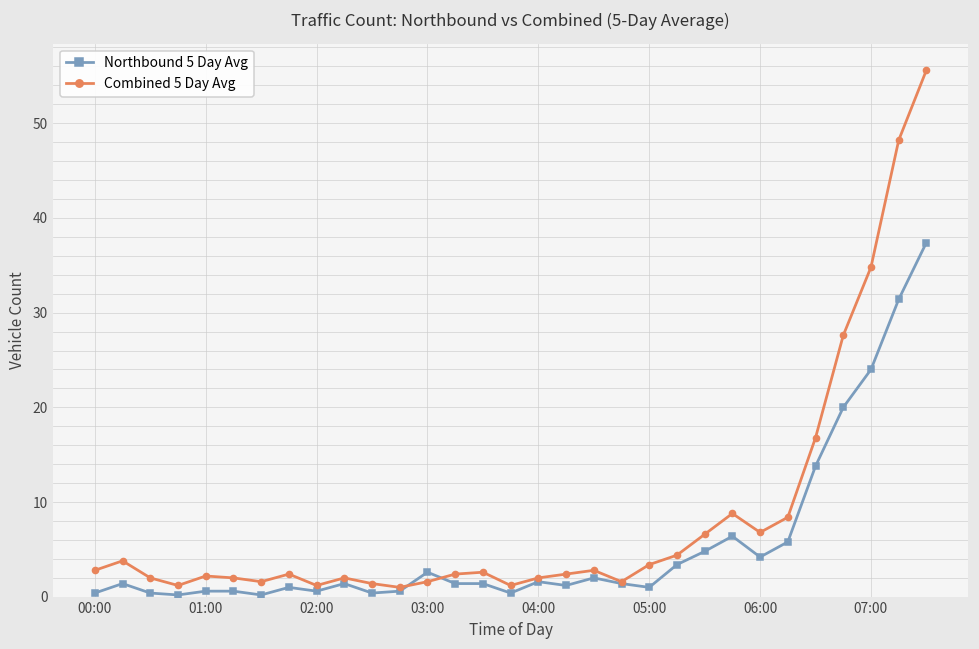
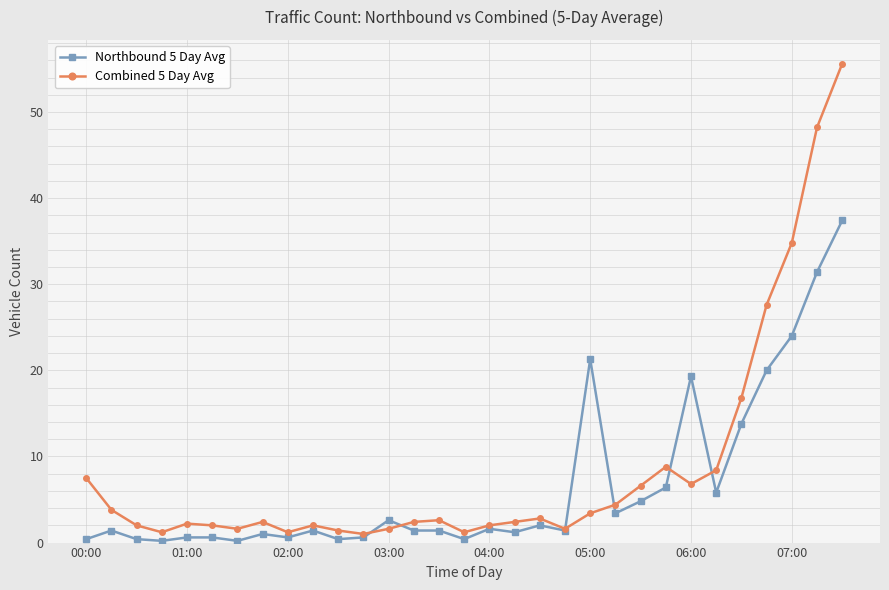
Combined 5 Day Avg, 00:00: 3 -> 8
Northbound 5 Day Avg, 05:00: 1 -> 21
Northbound 5 Day Avg, 06:00: 4 -> 19
